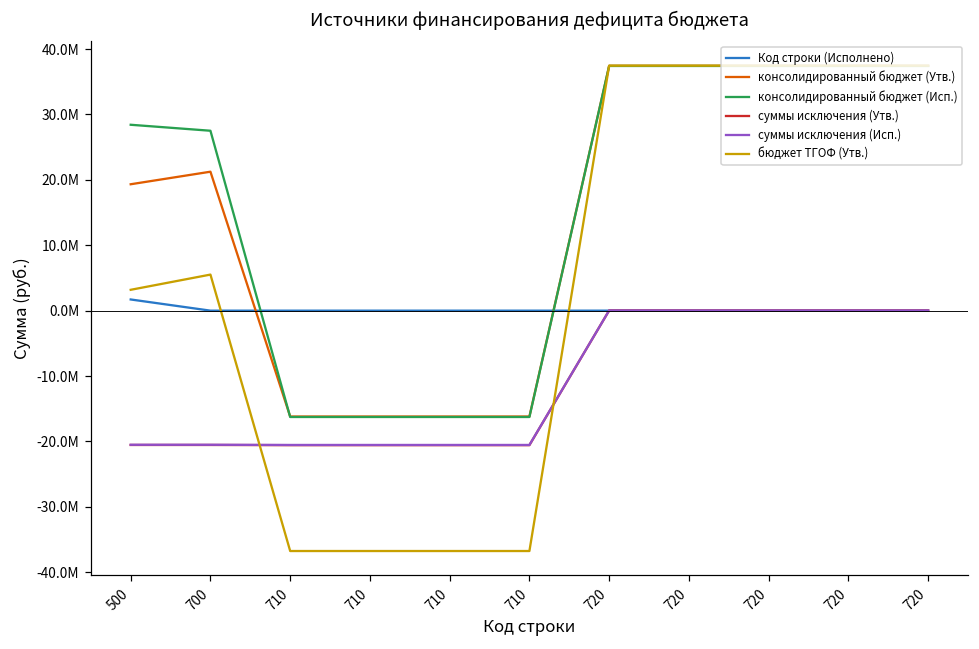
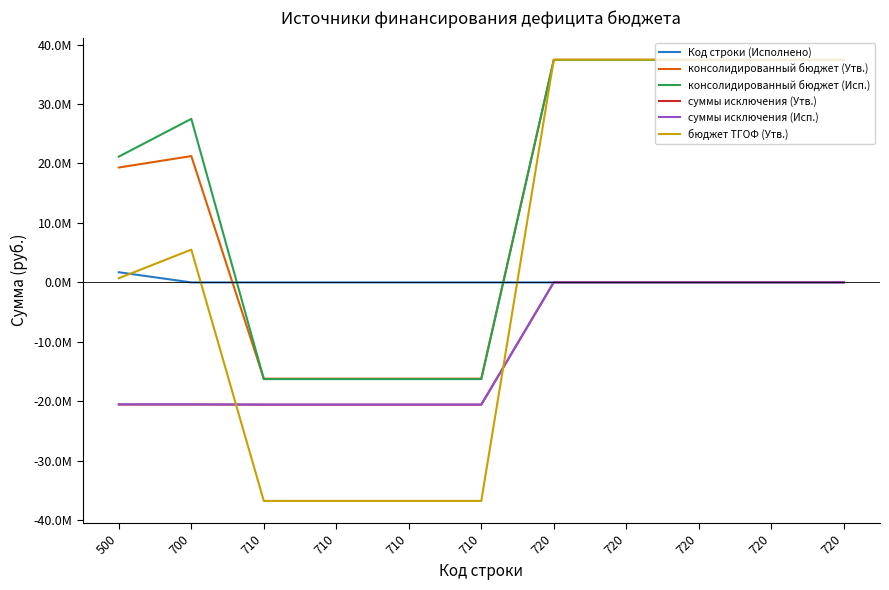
консолидированный бюджет (Исп.), 500: 28000000 -> 21000000
бюджет ТГОФ (Утв.), 500: 3000000 -> 1000000
